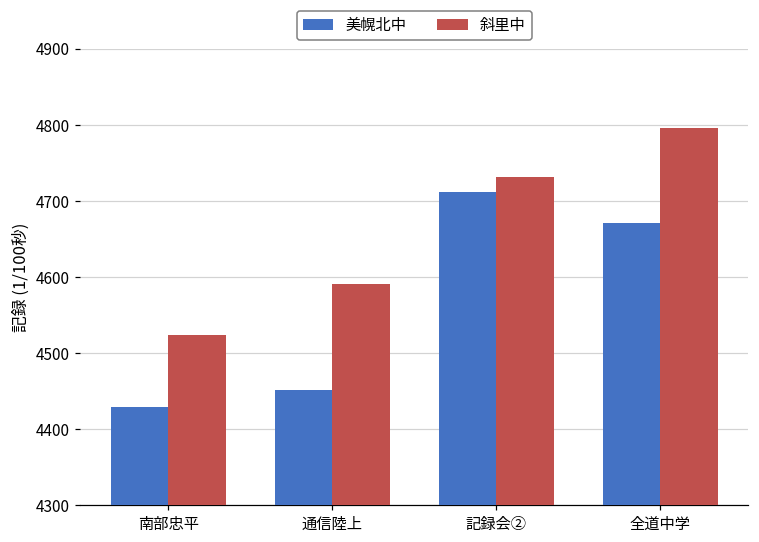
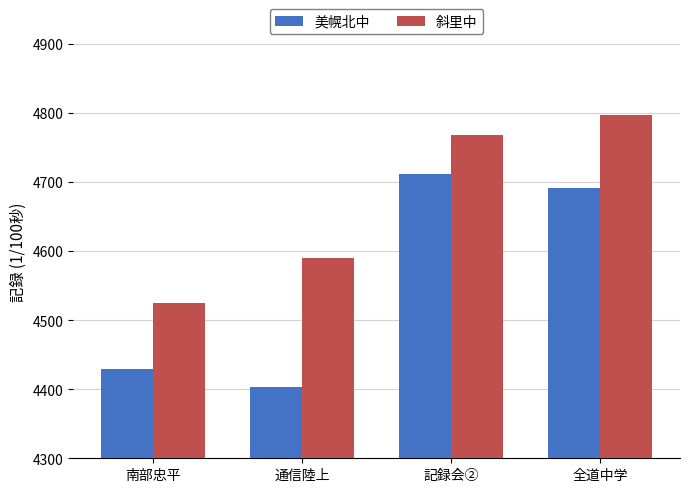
美幌北中, 通信陸上: 4450 -> 4400
斜里中, 記録会②: 4730 -> 4770
美幌北中, 全道中学: 4670 -> 4690
